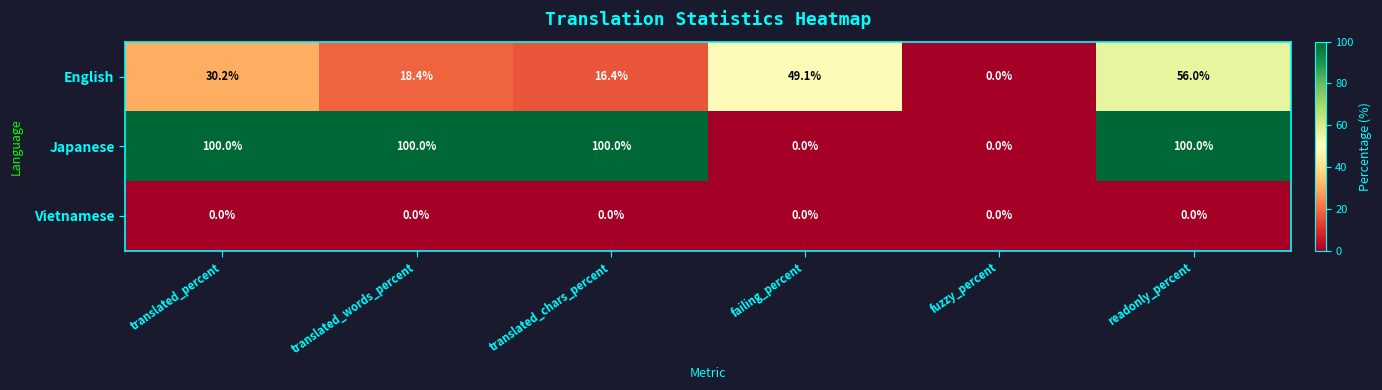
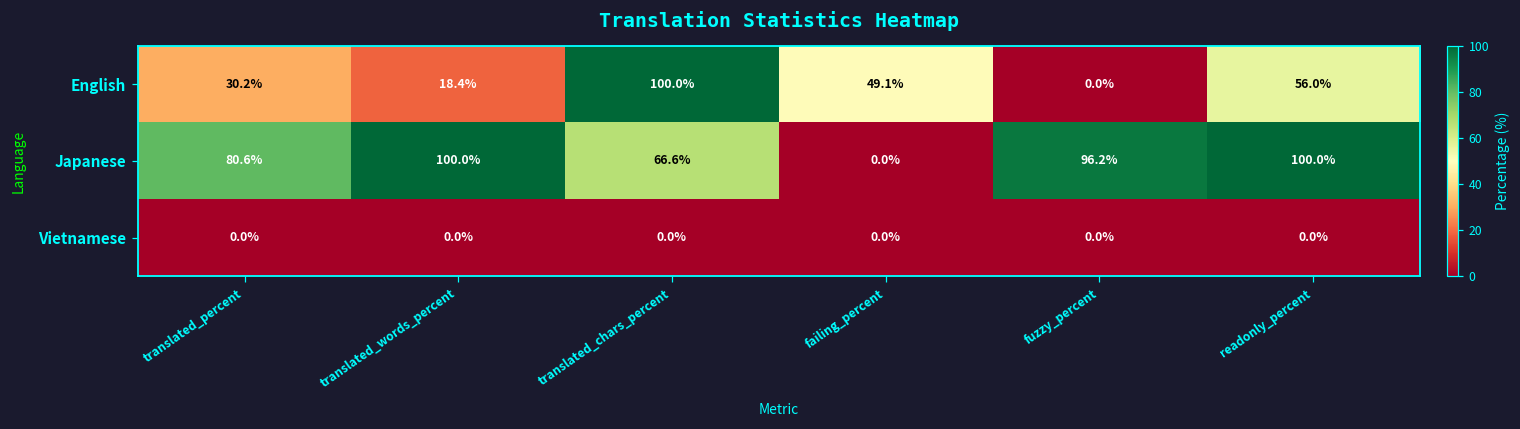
English, translated_chars_percent: 16.4% -> 100.0%
Japanese, translated_percent: 100.0% -> 80.6%
Japanese, translated_chars_percent: 100.0% -> 66.6%
Japanese, fuzzy_percent: 0.0% -> 96.2%
